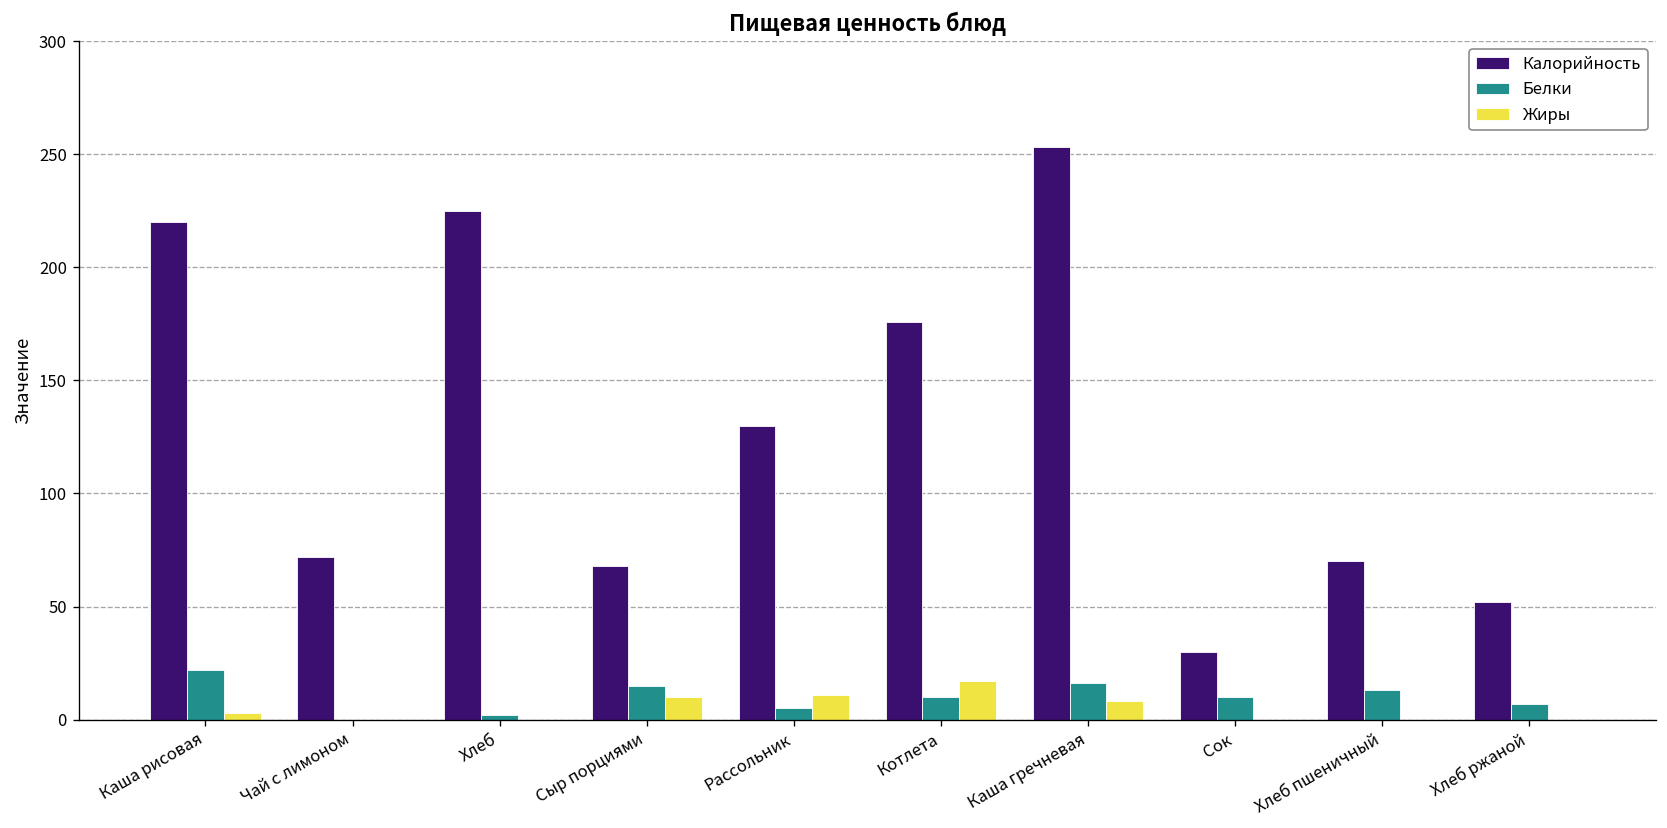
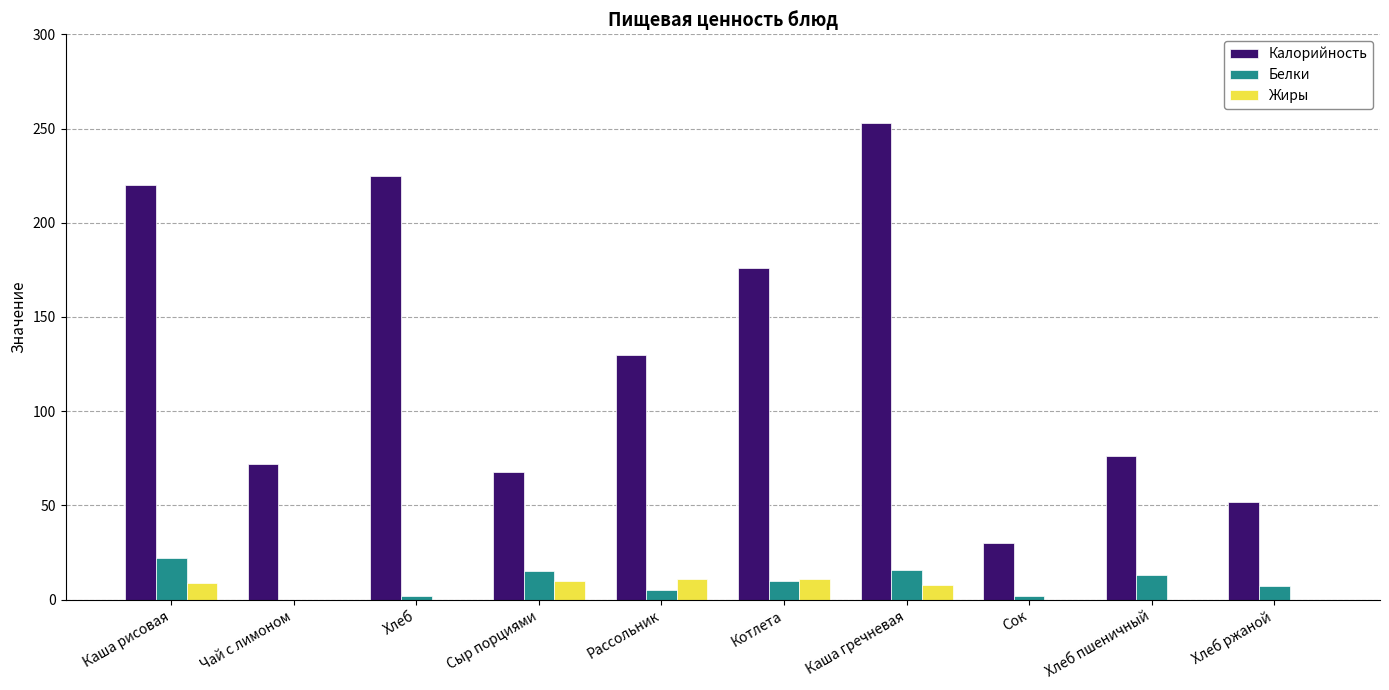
Жиры, Каша рисовая: 3 -> 9
Жиры, Котлета: 17 -> 11
Белки, Сок: 10 -> 2
Калорийность, Хлеб пшеничный: 70 -> 76
